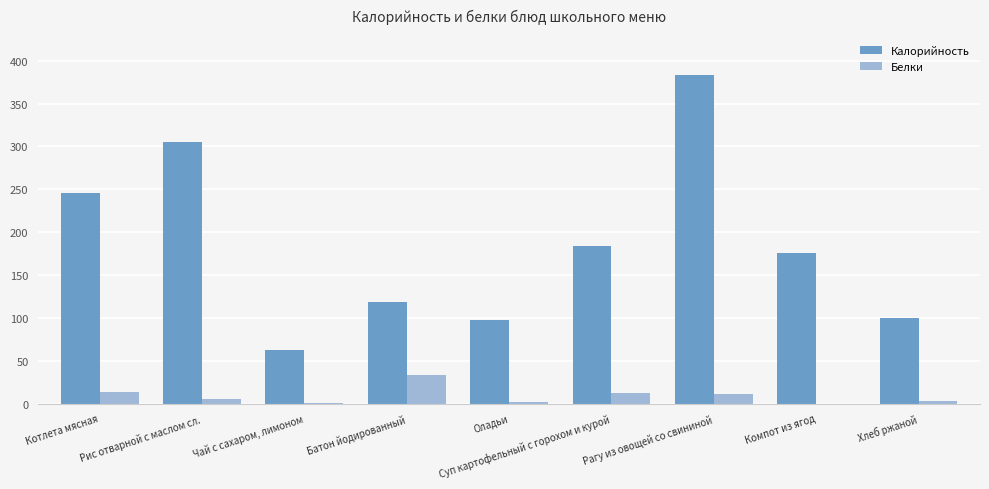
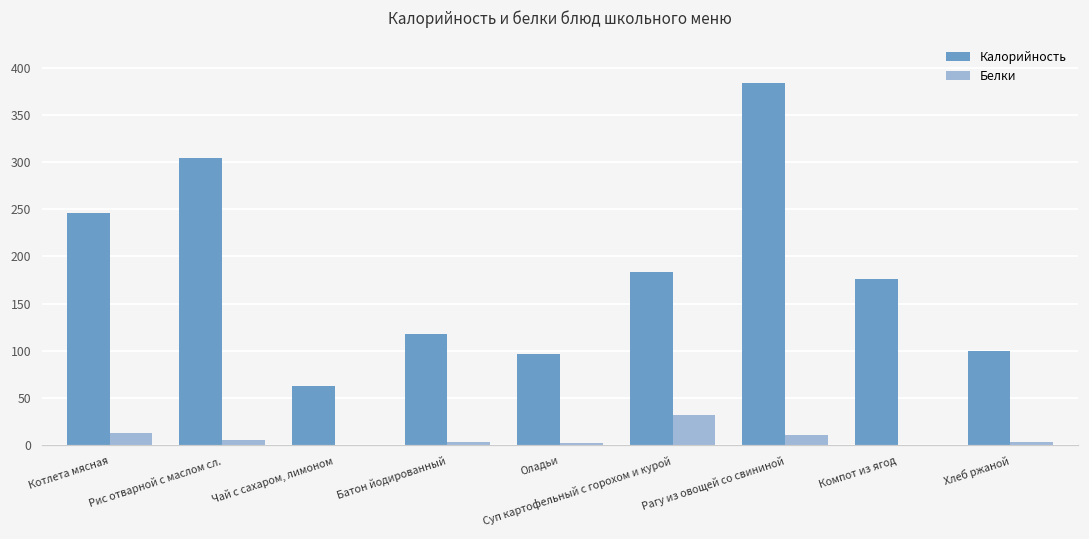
Белки, Батон йодированный: 30 -> 0
Белки, Суп картофельный с горохом и курой: 10 -> 30
